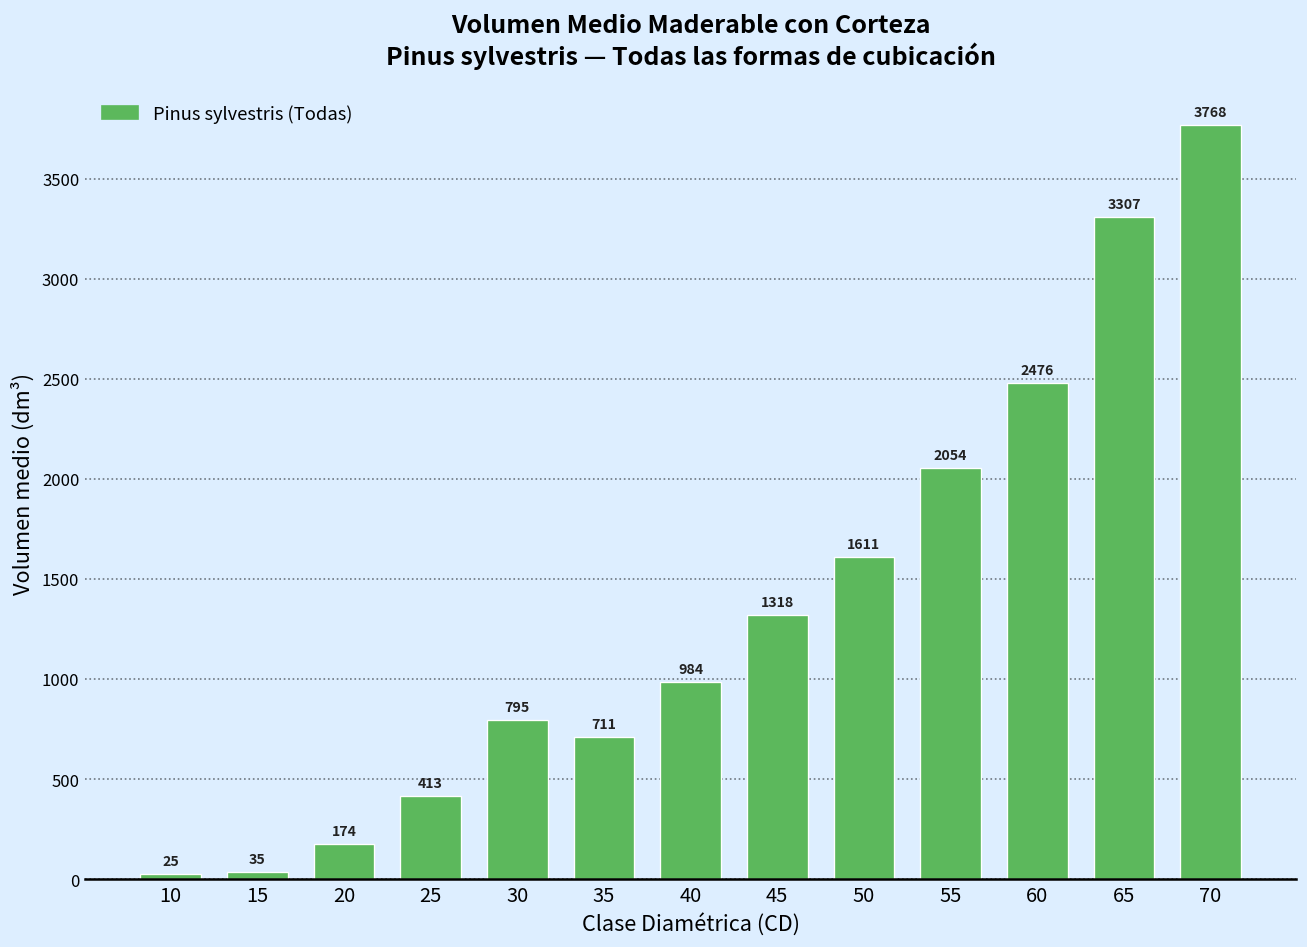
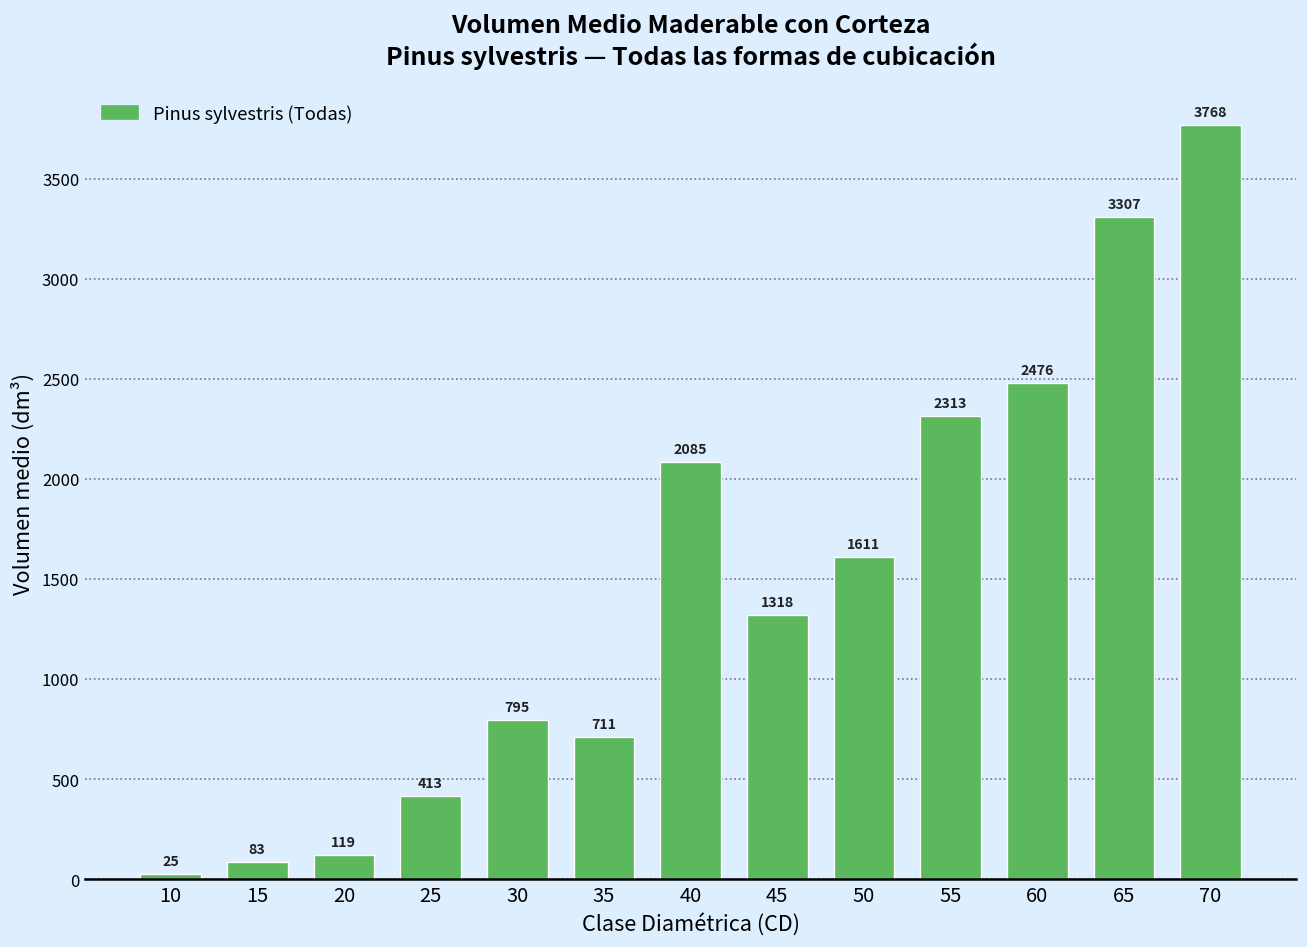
15: 35 -> 83
20: 174 -> 119
40: 984 -> 2085
55: 2054 -> 2313
